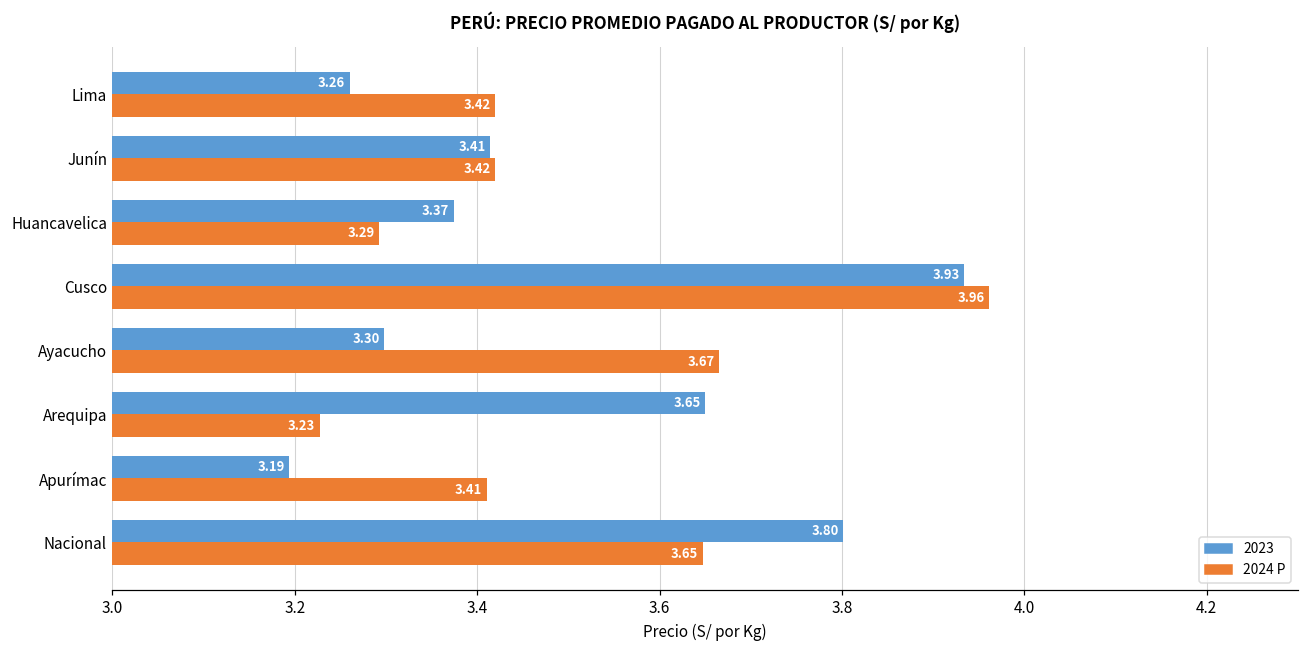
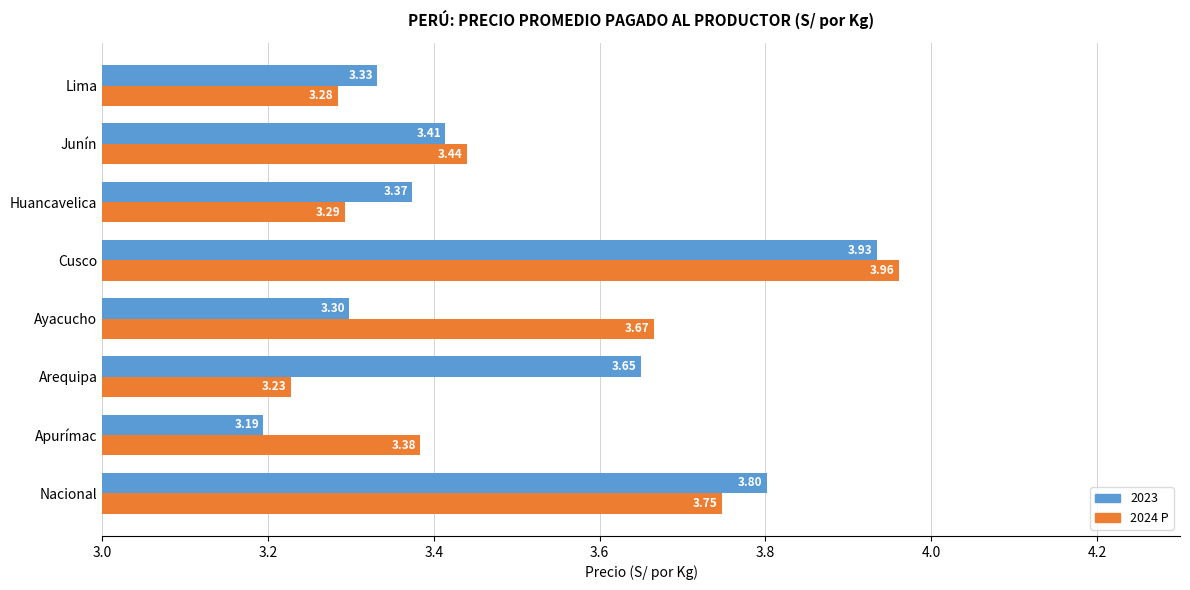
2023, Lima: 3.26 -> 3.33
2024 P, Lima: 3.42 -> 3.28
2024 P, Junín: 3.42 -> 3.44
2024 P, Apurímac: 3.41 -> 3.38
2024 P, Nacional: 3.65 -> 3.75
